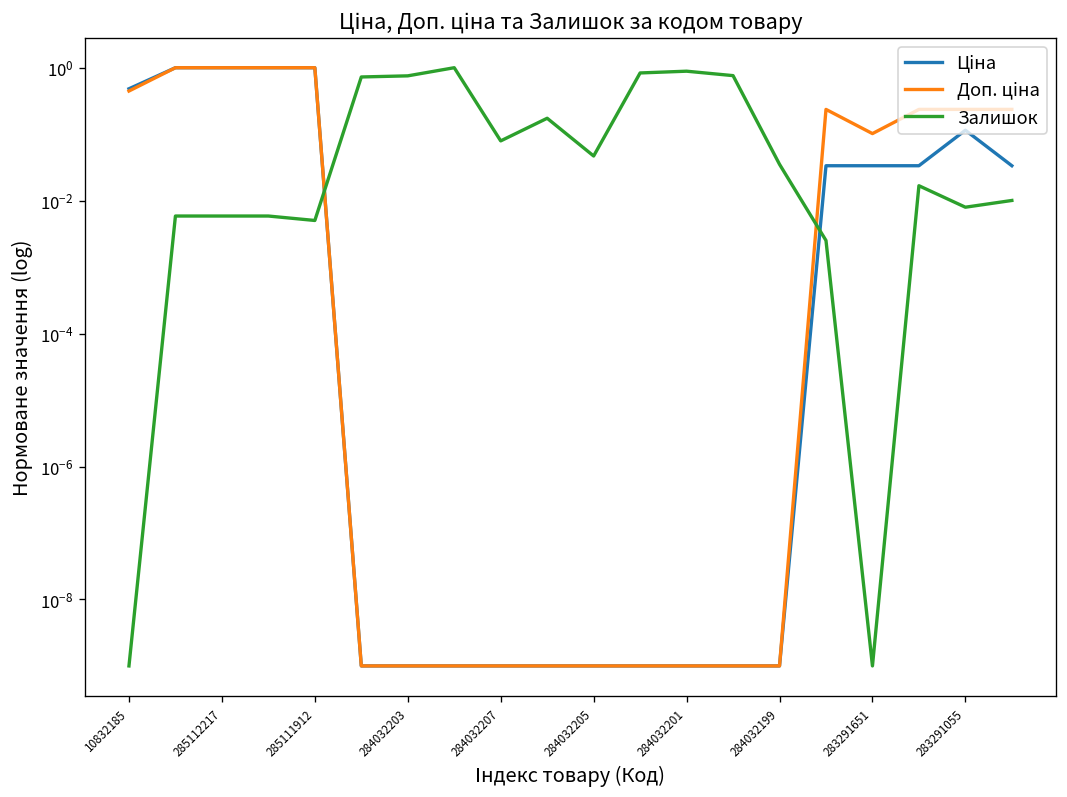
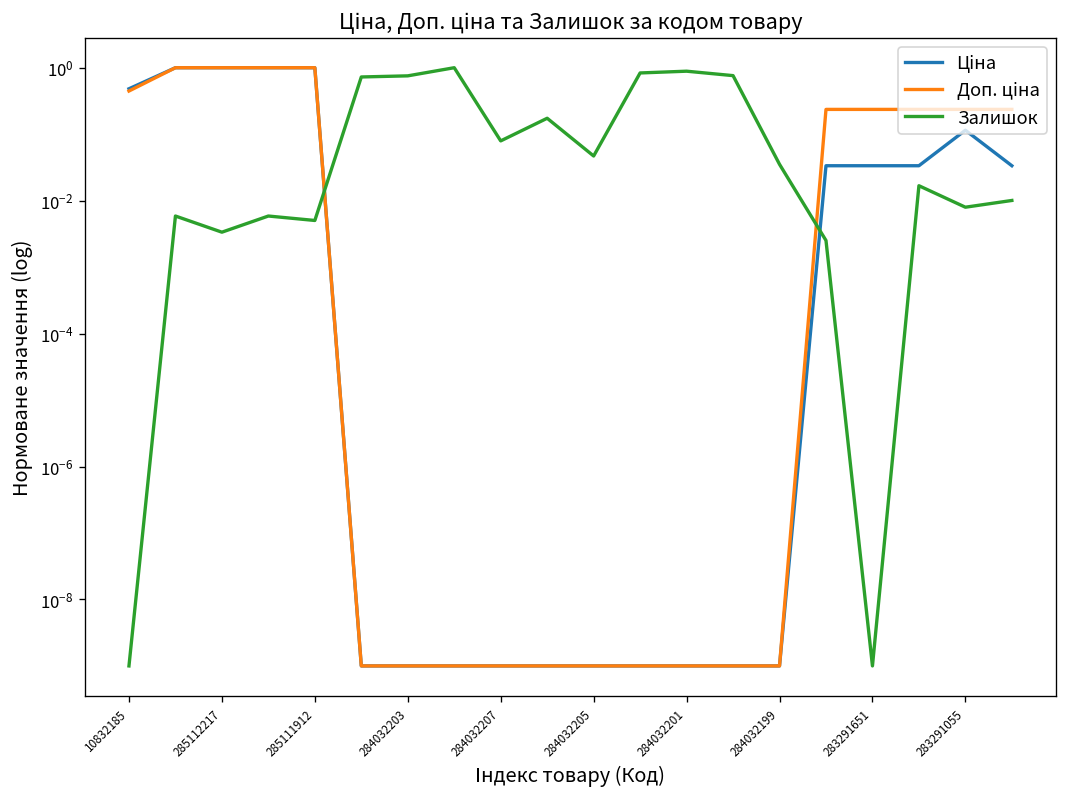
Залишок, 285112217: 0.006 -> 0.003
Доп. ціна, 283291651: 0.10 -> 0.24
